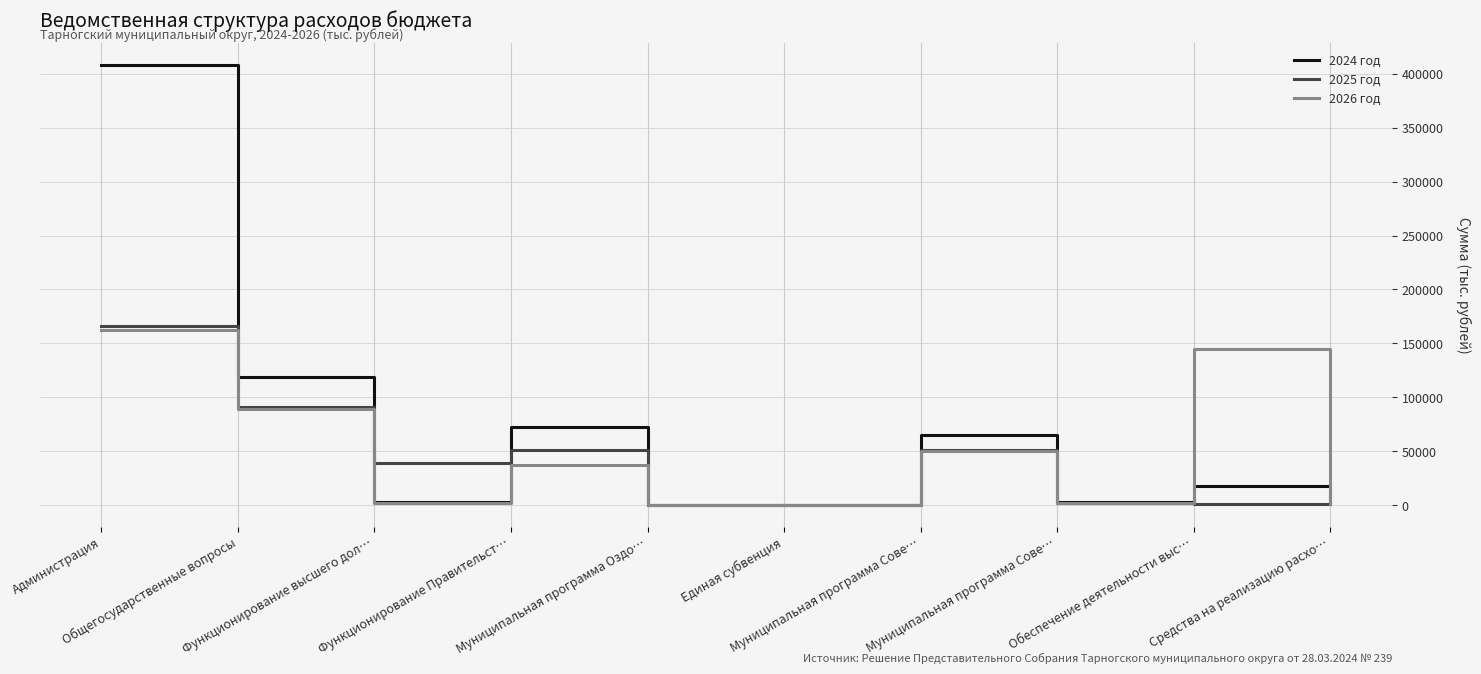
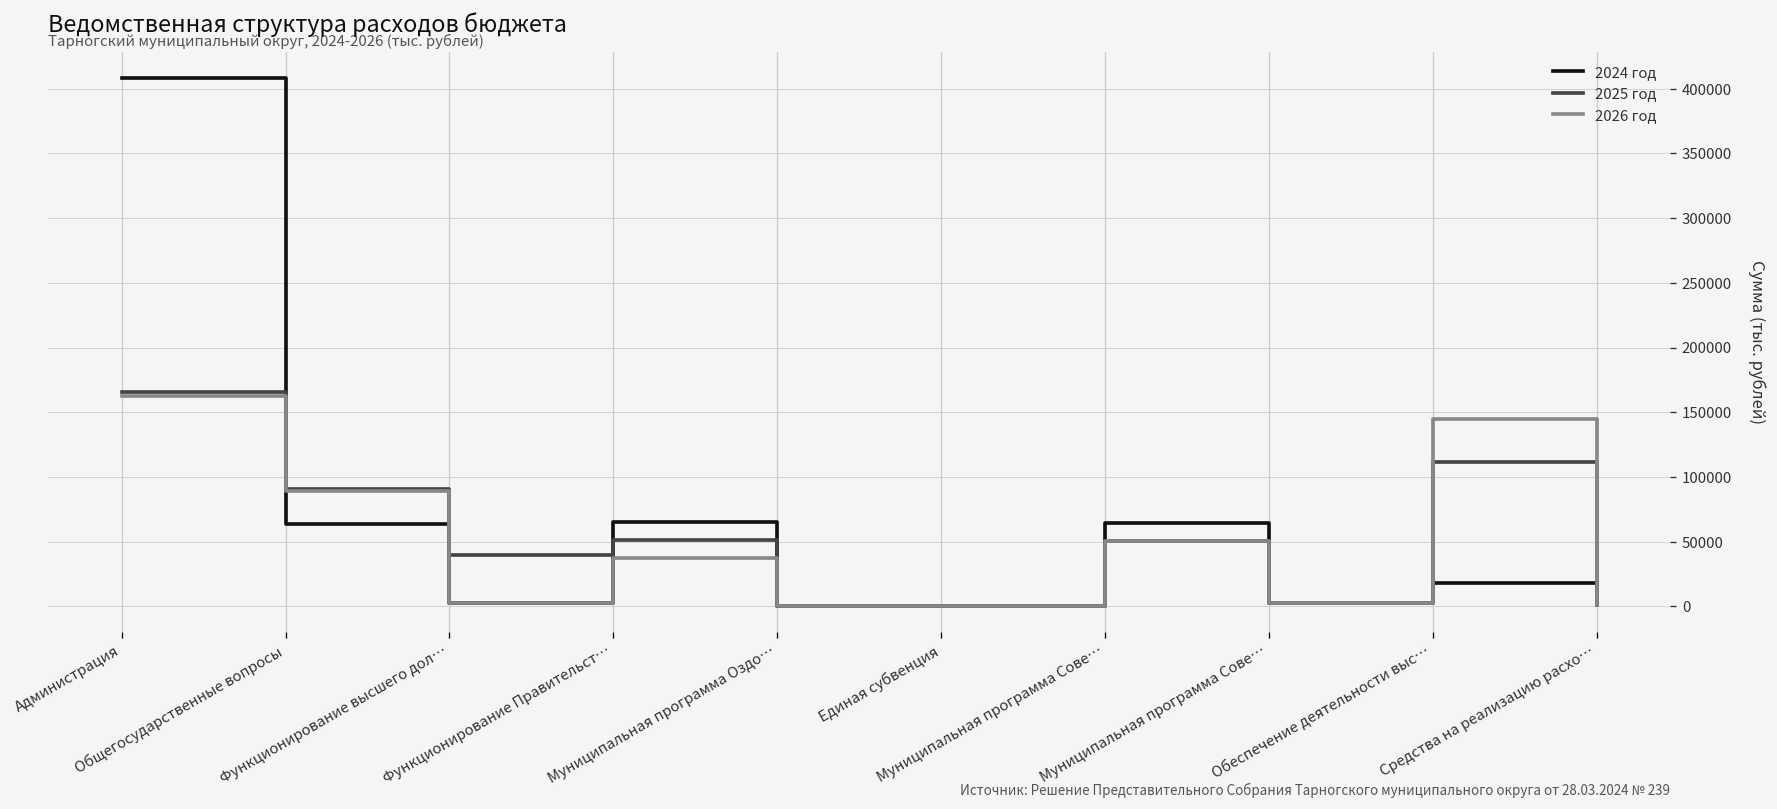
2024 год, Общегосударственные вопросы: 119000 -> 64000
2024 год, Функционирование Правительст…: 73000 -> 65000
2025 год, Обеспечение деятельности выс…: 1000 -> 111000
